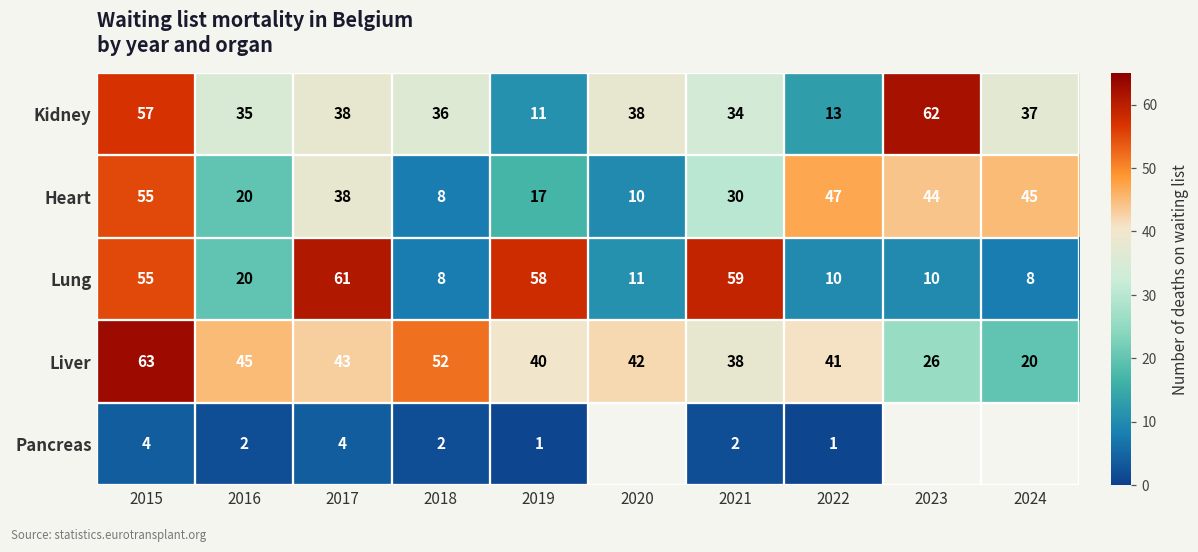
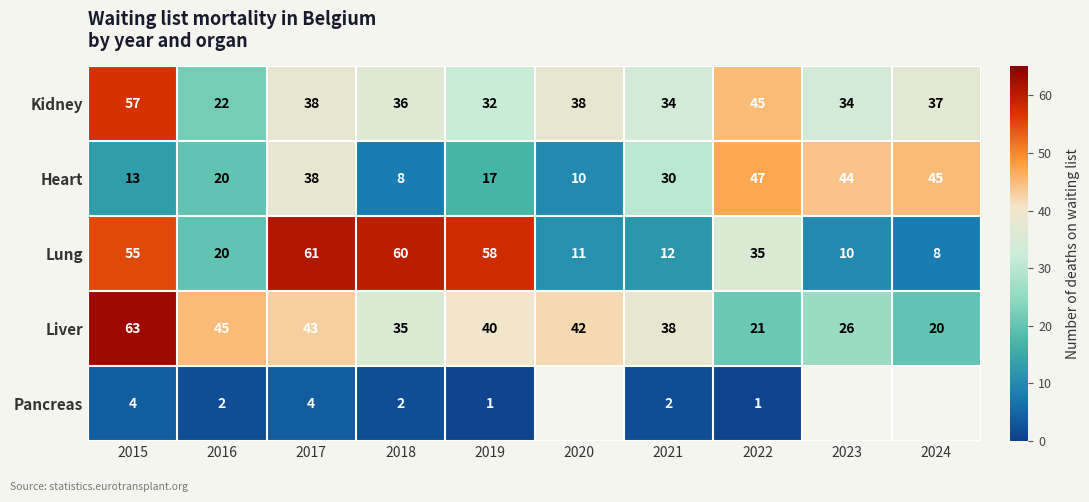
Kidney, 2016: 35 -> 22
Kidney, 2019: 11 -> 32
Kidney, 2022: 13 -> 45
Kidney, 2023: 62 -> 34
Heart, 2015: 55 -> 13
Lung, 2018: 8 -> 60
Lung, 2021: 59 -> 12
Lung, 2022: 10 -> 35
Liver, 2018: 52 -> 35
Liver, 2022: 41 -> 21
